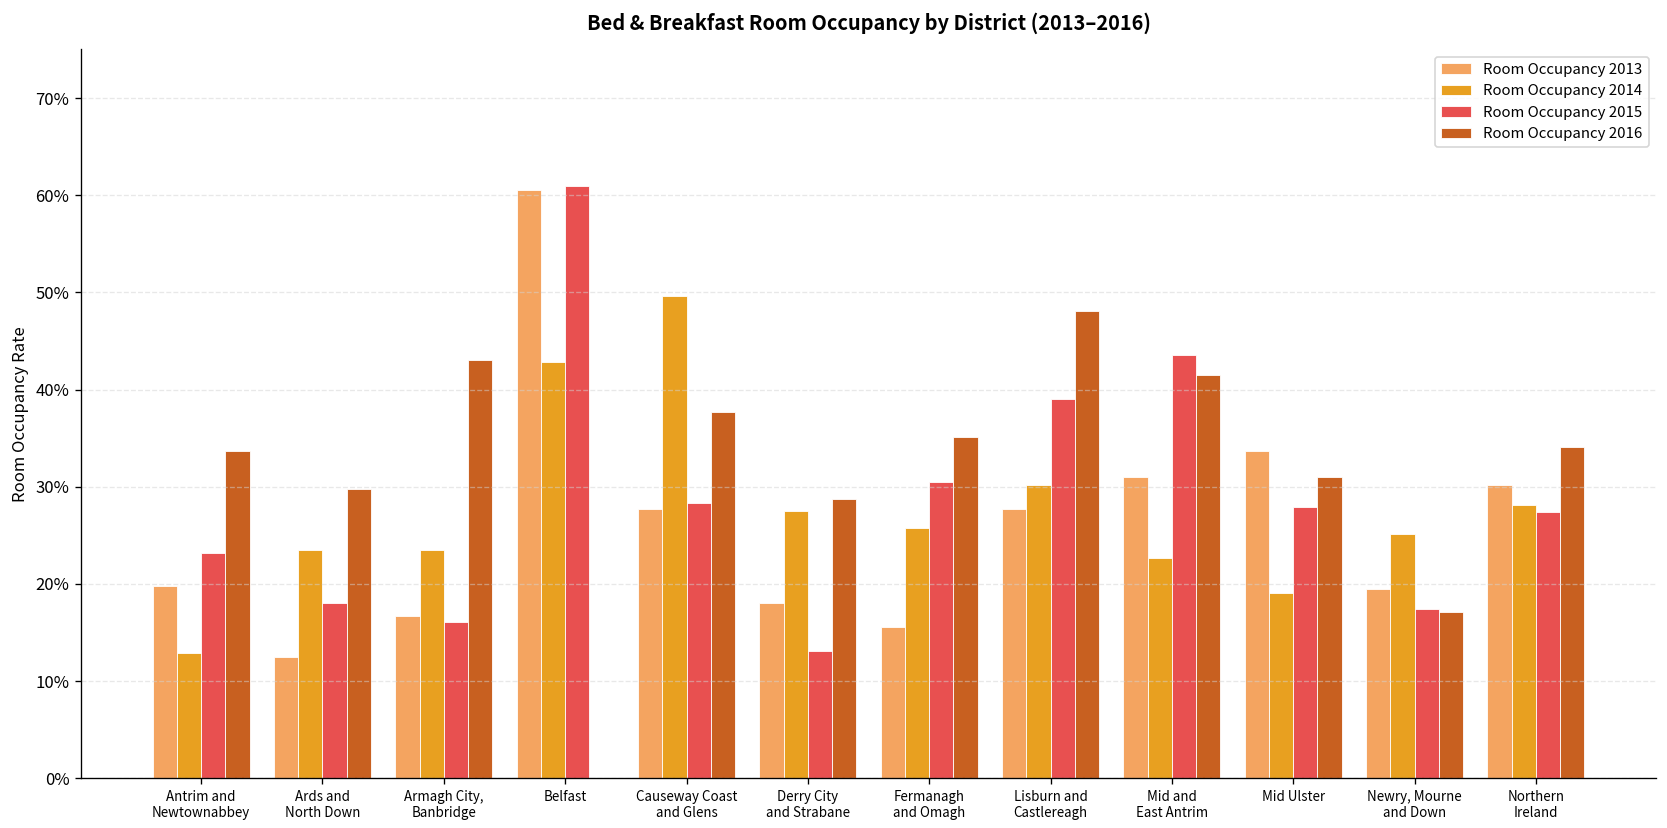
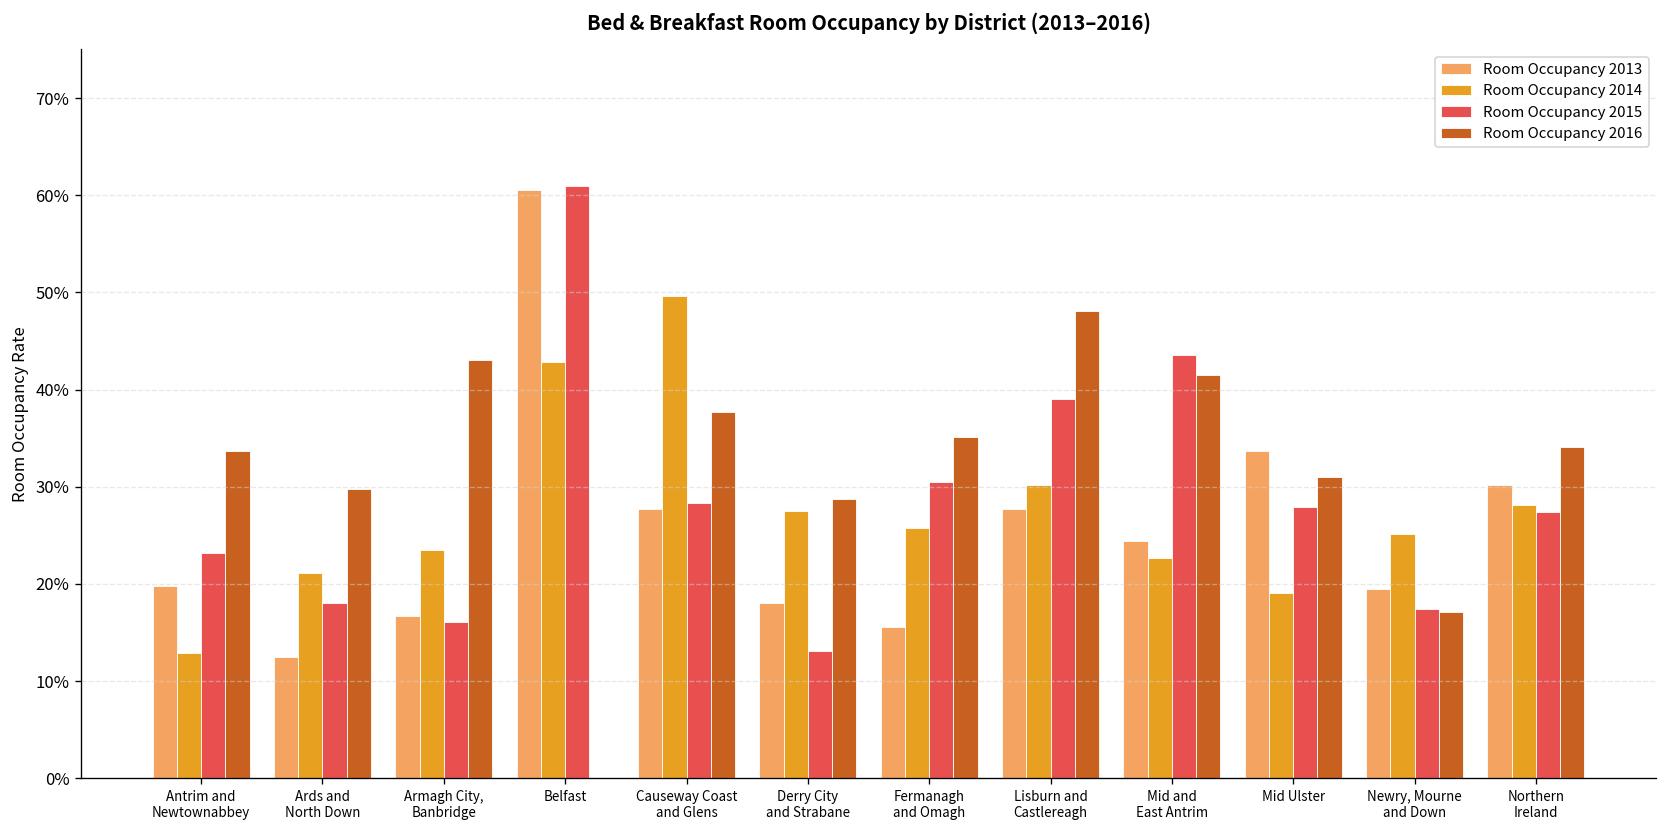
Room Occupancy 2014, Ards and North Down: 24% -> 21%
Room Occupancy 2013, Mid and East Antrim: 31% -> 24%
